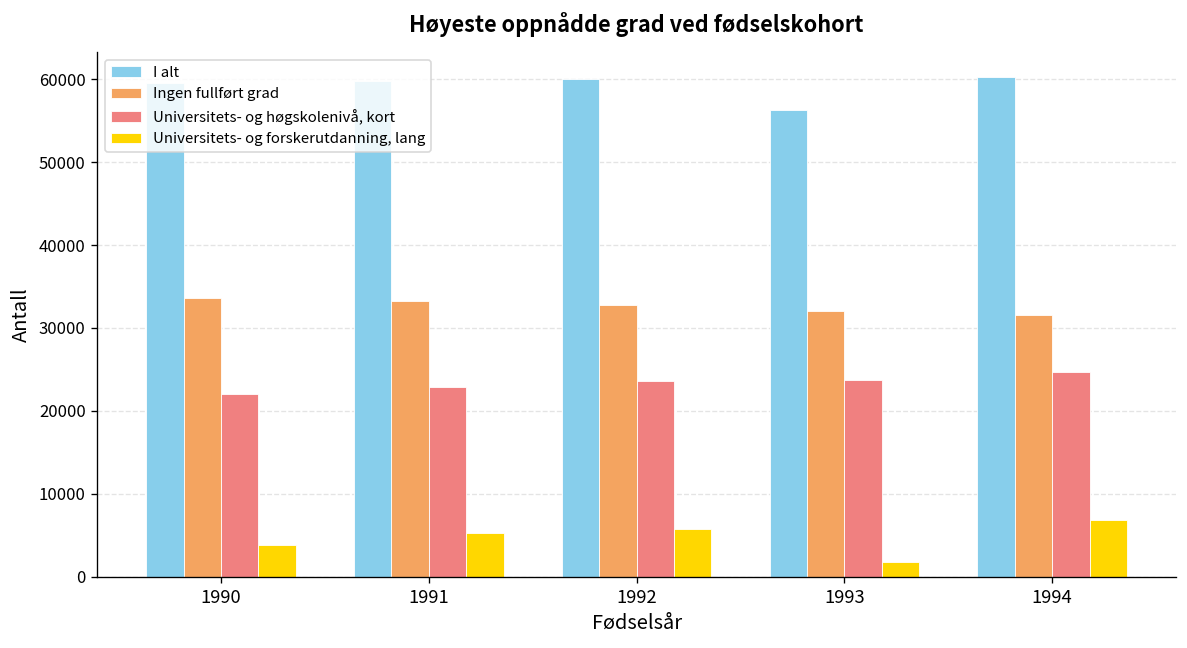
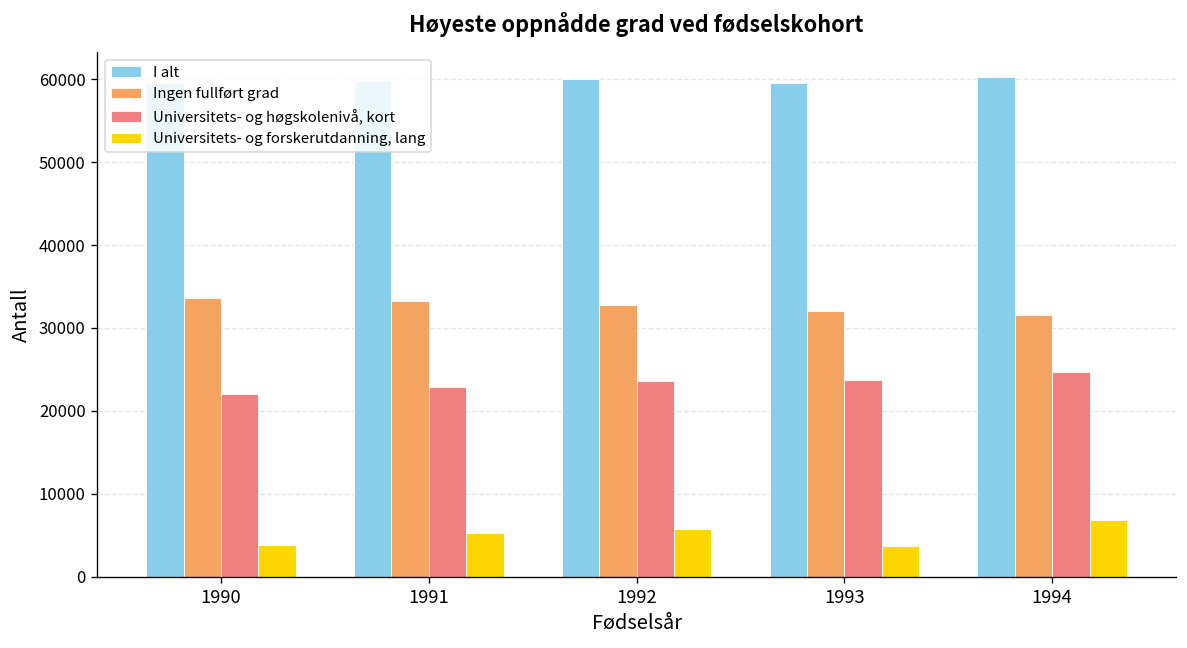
I alt, 1993: 56000 -> 60000
Universitets- og forskerutdanning, lang, 1993: 2000 -> 4000
